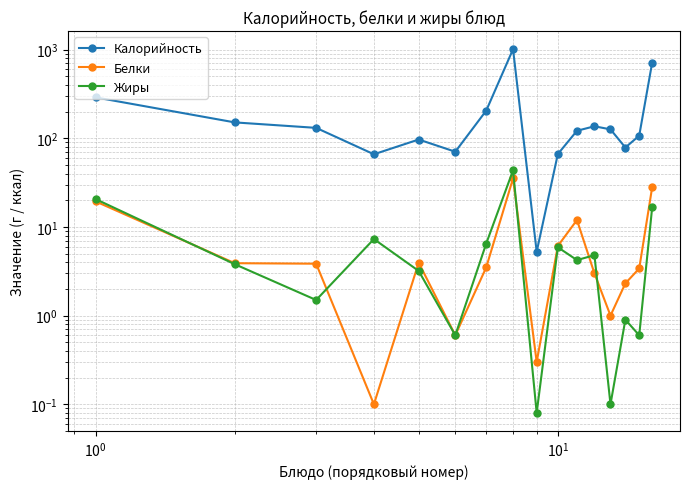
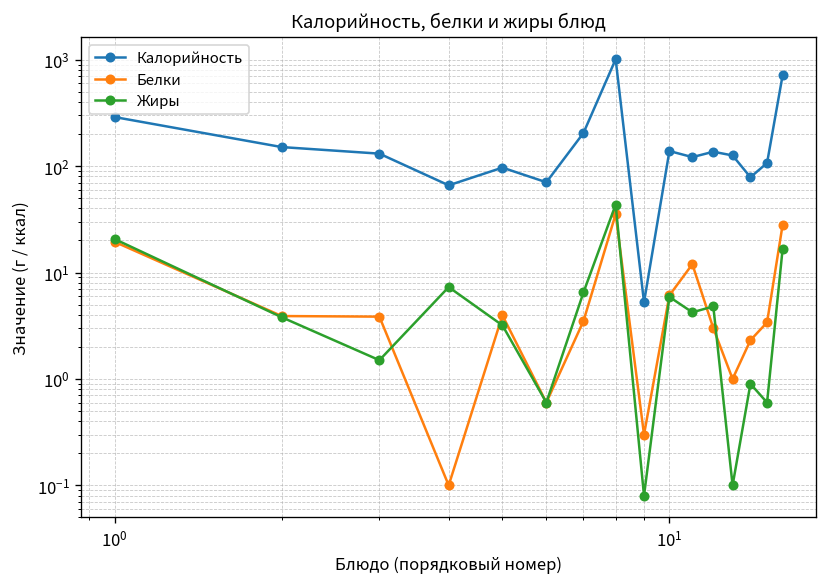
Калорийность, 10^1: 70 -> 140
